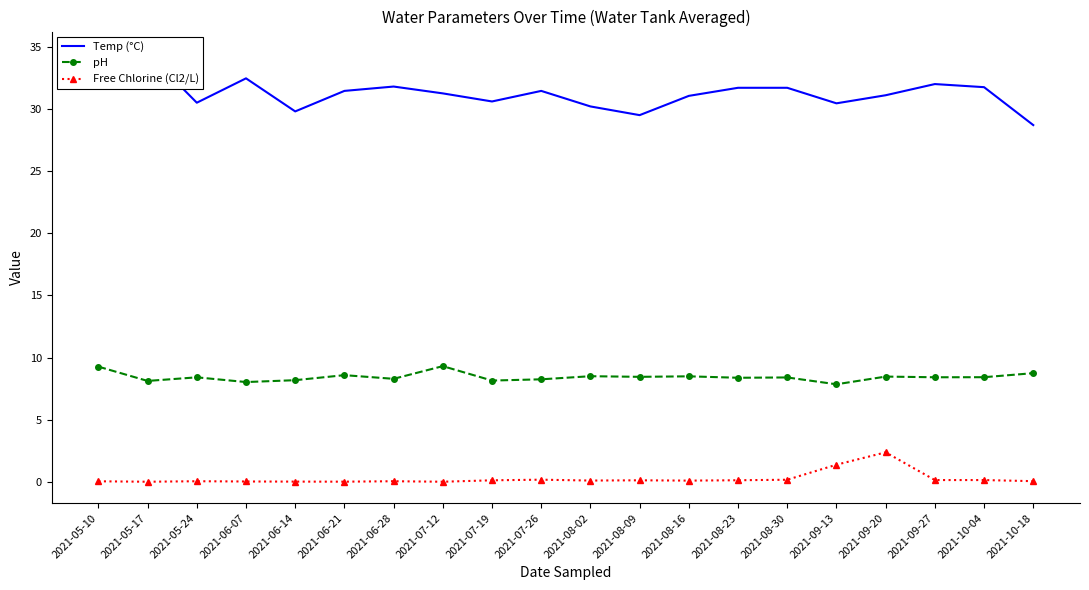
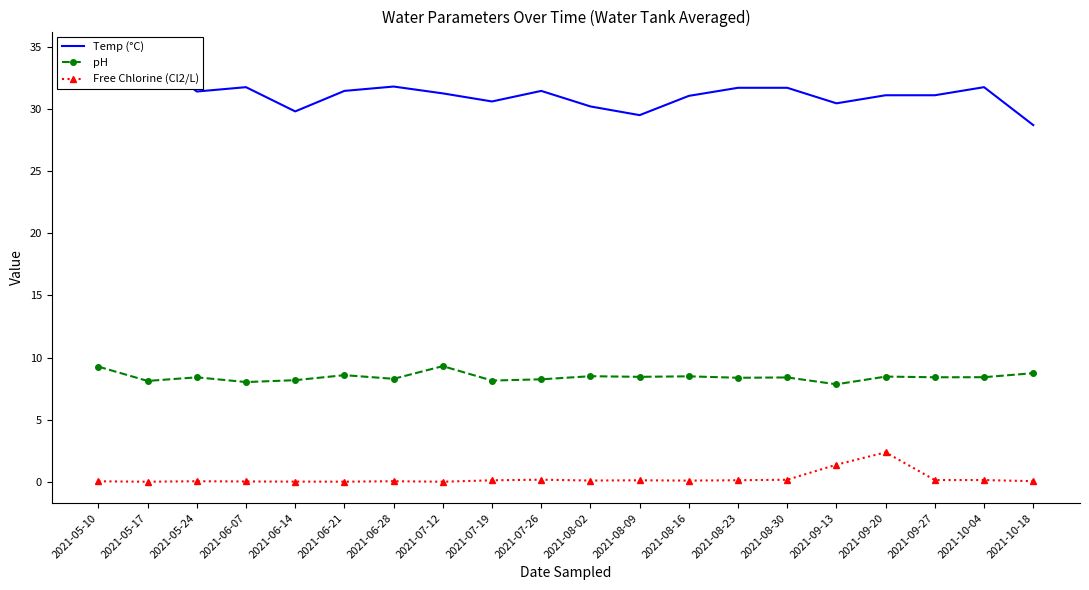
Temp (°C), 2021-05-24: 30.5 -> 31.4
Temp (°C), 2021-06-07: 32.5 -> 31.8
Temp (°C), 2021-09-27: 32.0 -> 31.1
